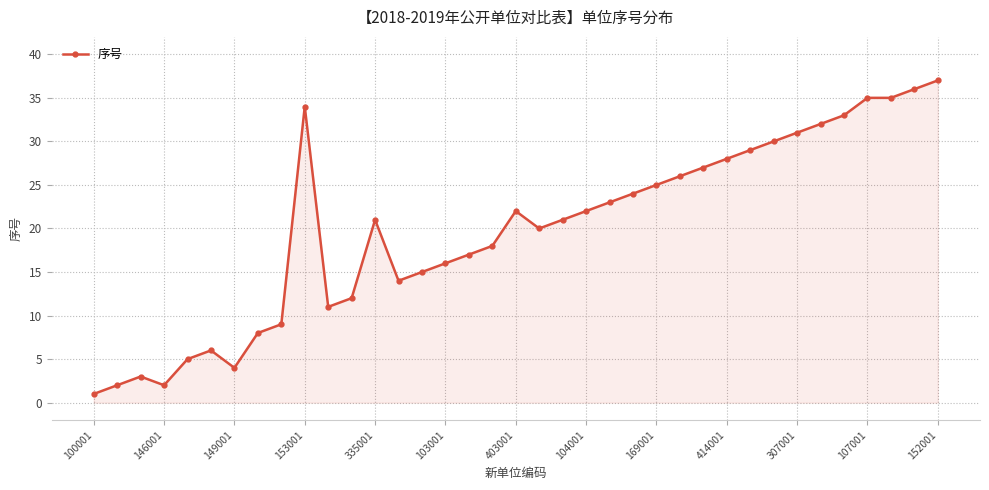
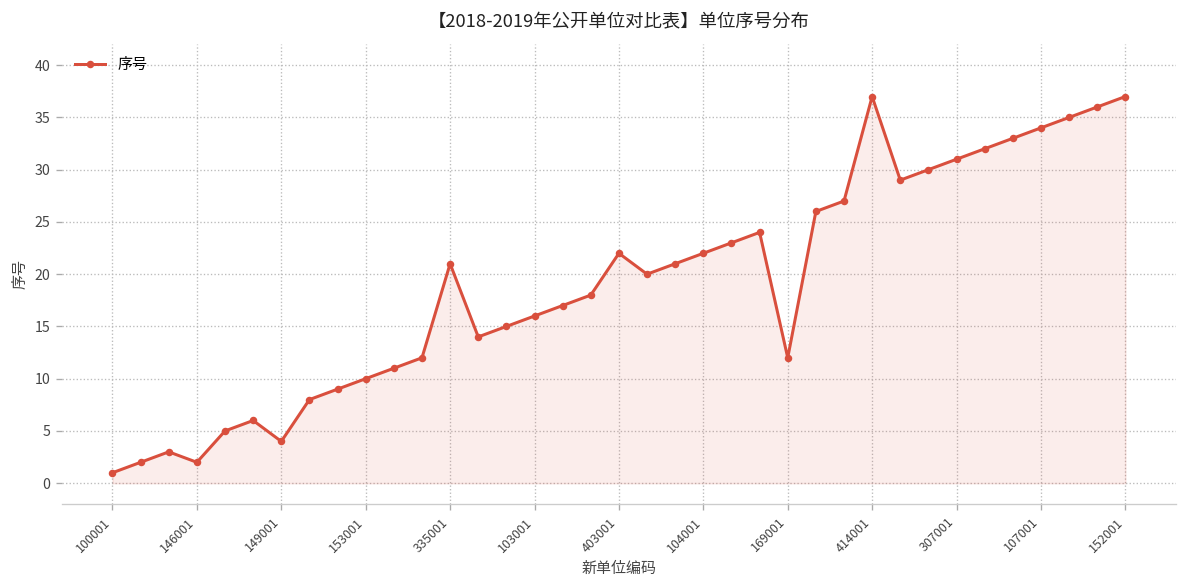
153001: 34 -> 10
169001: 25 -> 12
414001: 28 -> 37
107001: 35 -> 34
